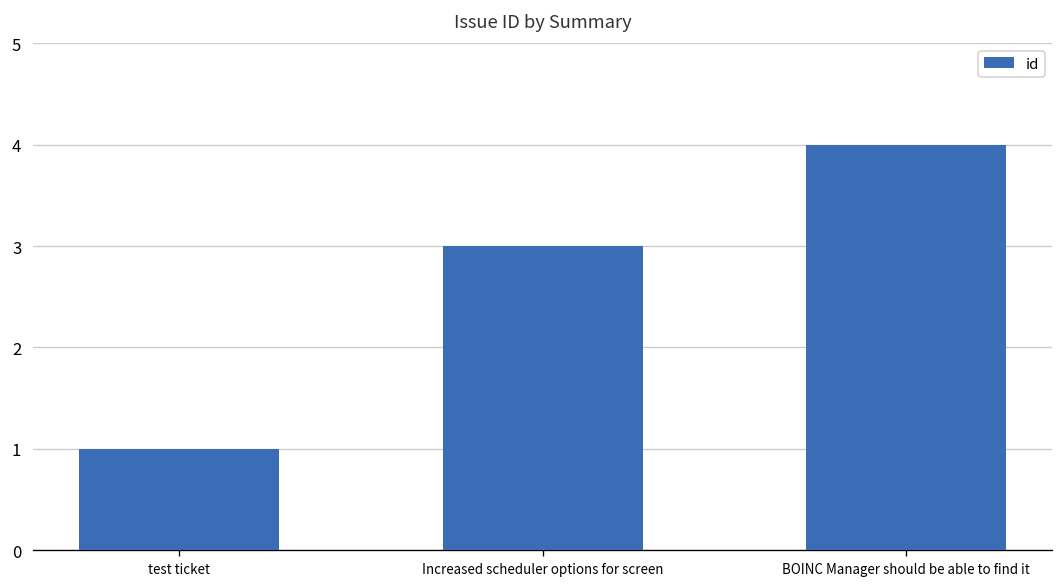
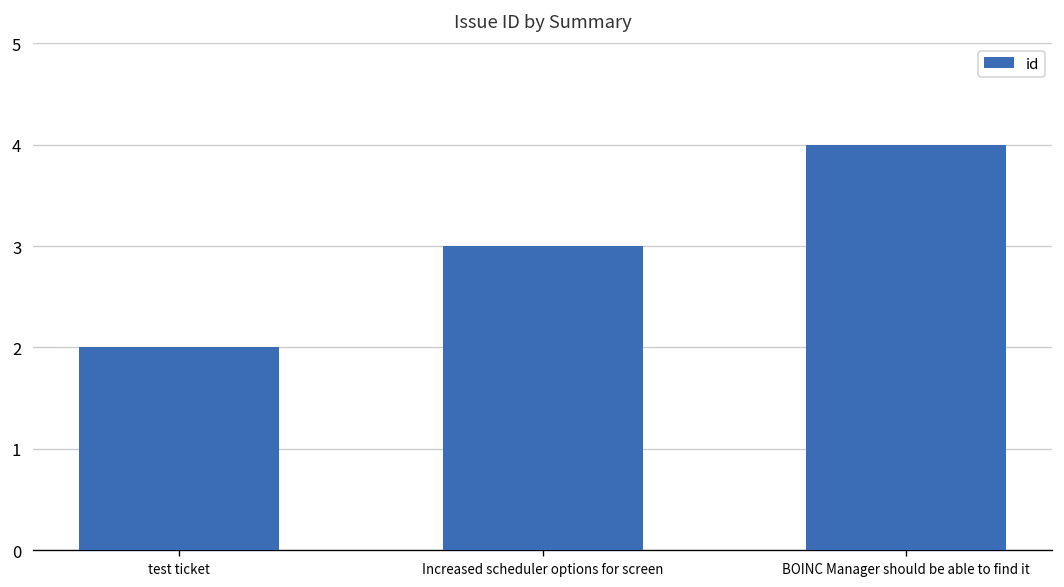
test ticket: 1 -> 2
